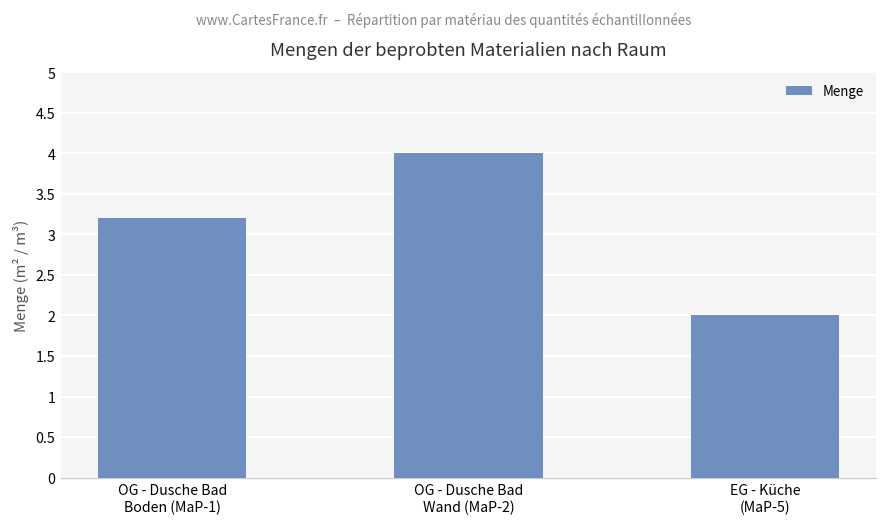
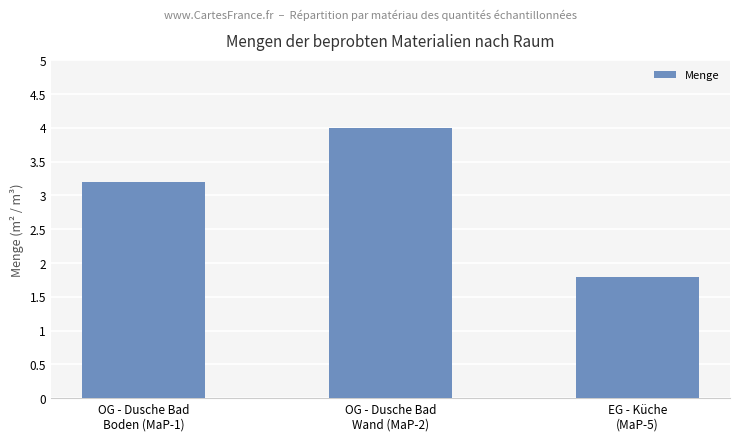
EG - Küche (MaP-5): 2.0 -> 1.8
